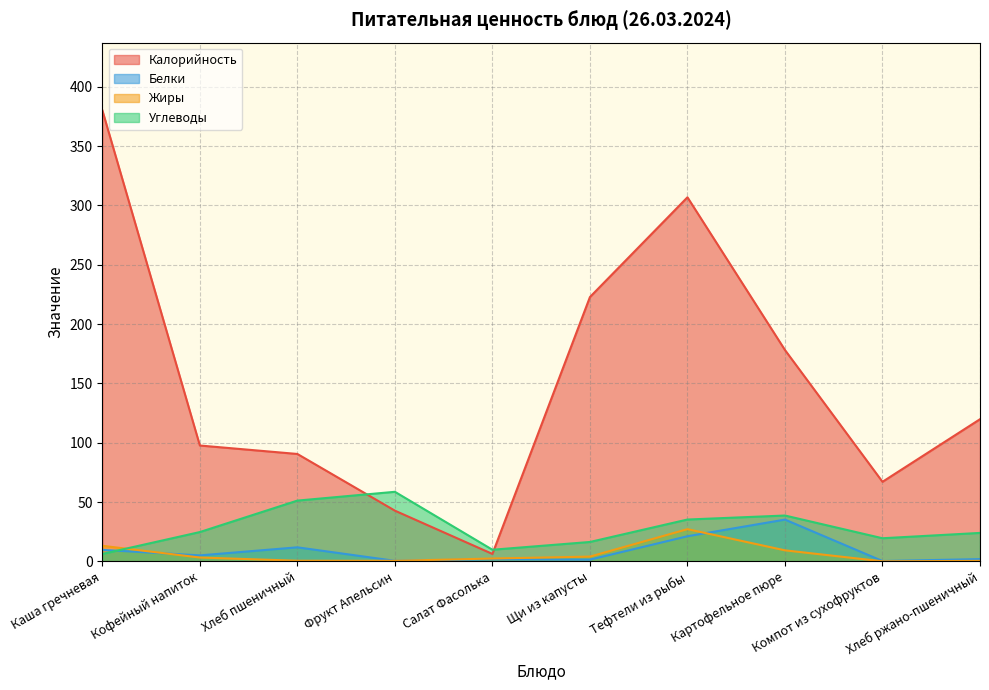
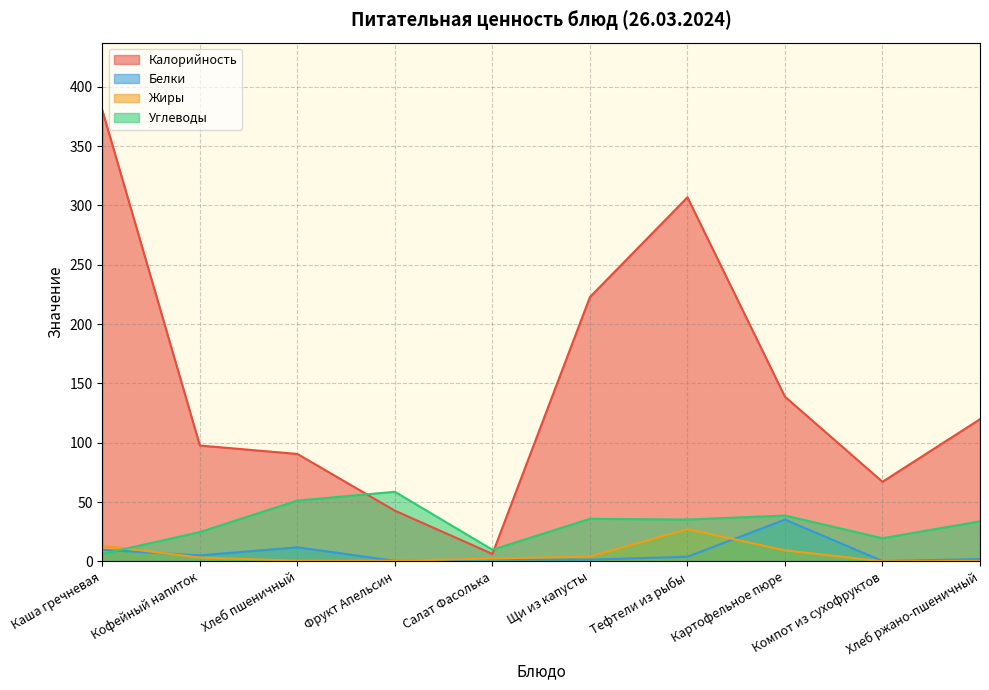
Углеводы, Щи из капусты: 16 -> 36
Белки, Тефтели из рыбы: 21 -> 4
Калорийность, Картофельное пюре: 178 -> 139
Углеводы, Хлеб ржано-пшеничный: 24 -> 34
